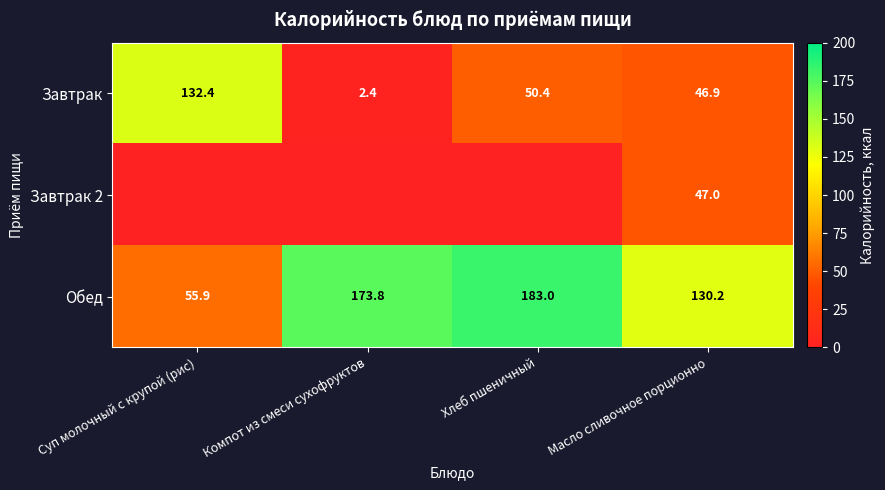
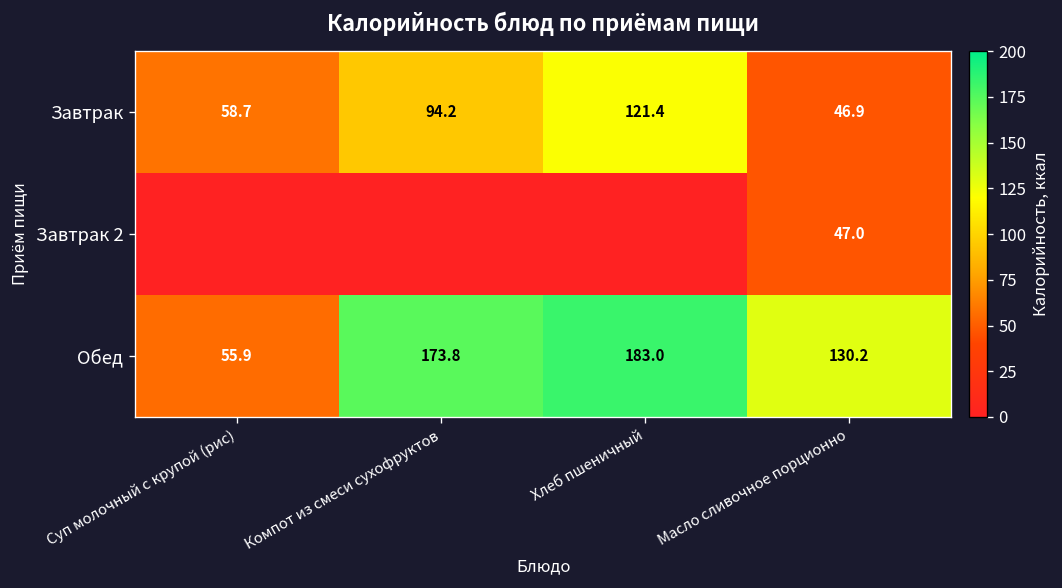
Завтрак, Суп молочный с крупой (рис): 132.4 -> 58.7
Завтрак, Компот из смеси сухофруктов: 2.4 -> 94.2
Завтрак, Хлеб пшеничный: 50.4 -> 121.4
